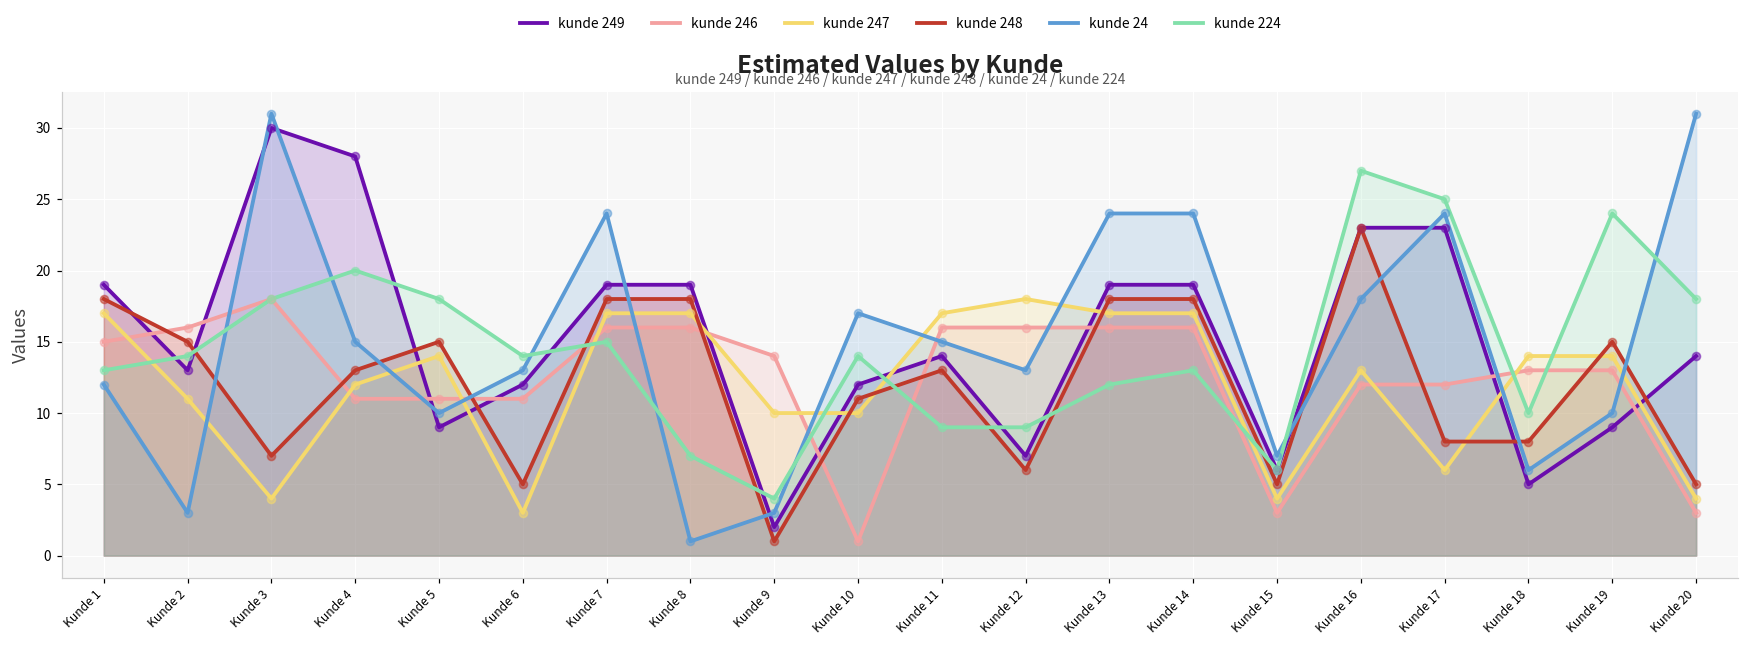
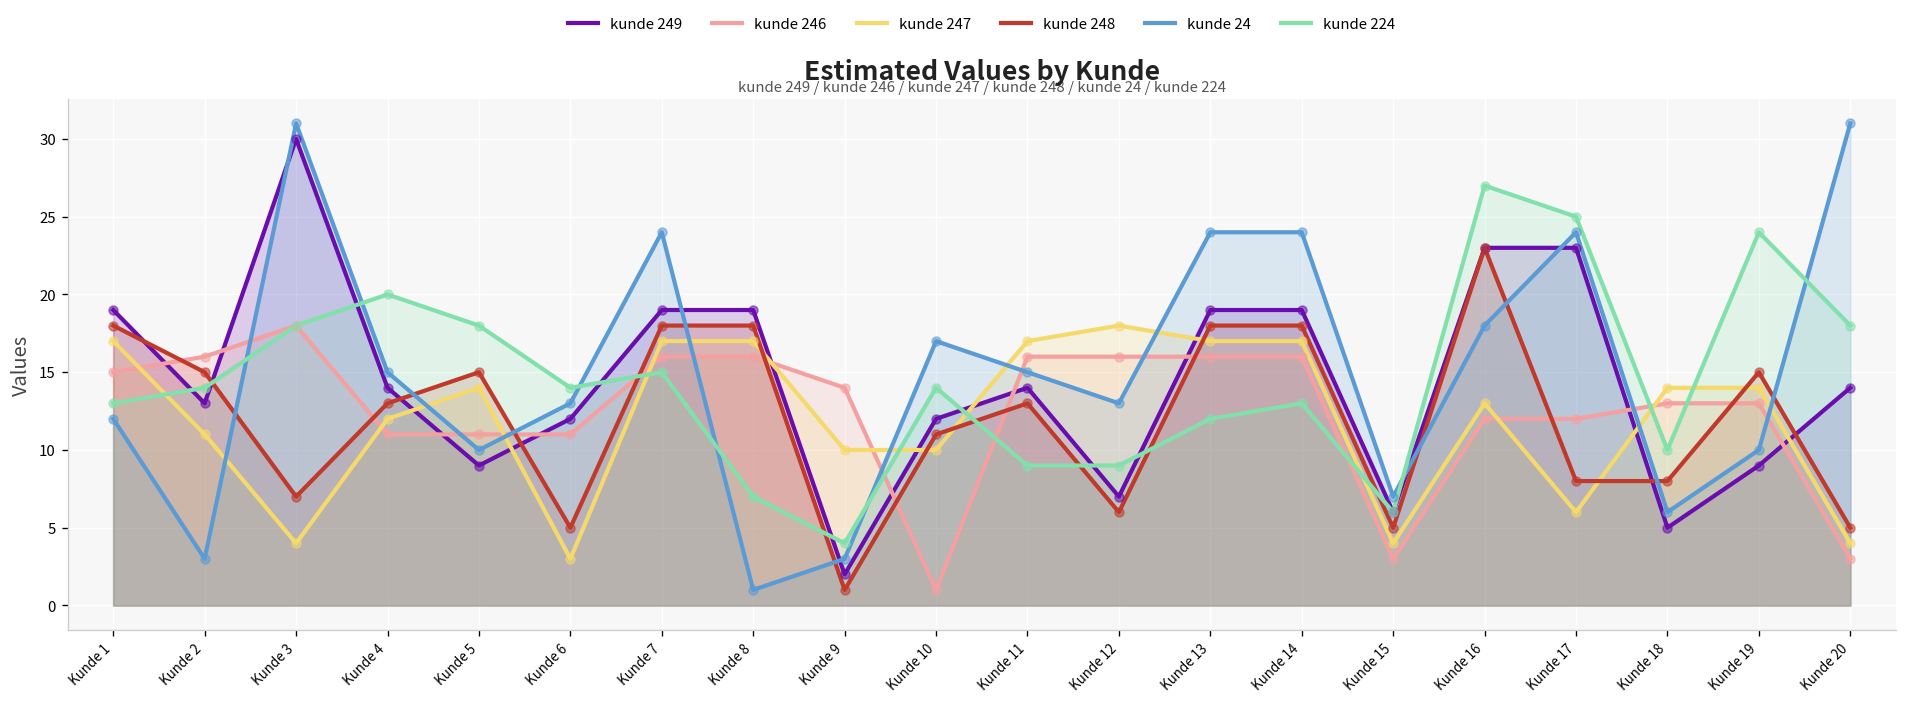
kunde 249, Kunde 4: 28 -> 14
